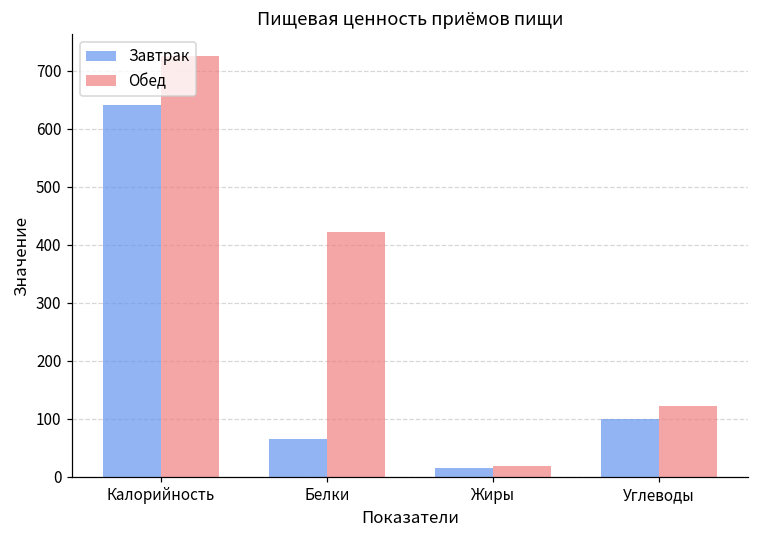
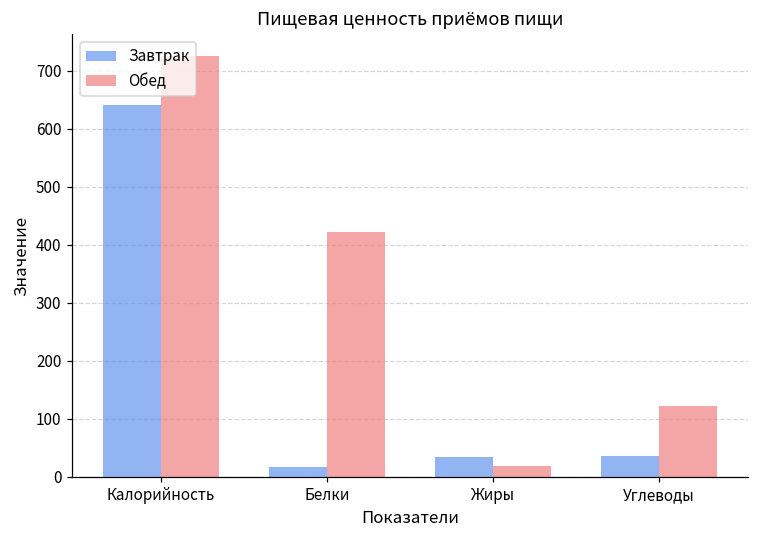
Завтрак, Белки: 70 -> 20
Завтрак, Жиры: 20 -> 30
Завтрак, Углеводы: 100 -> 30
